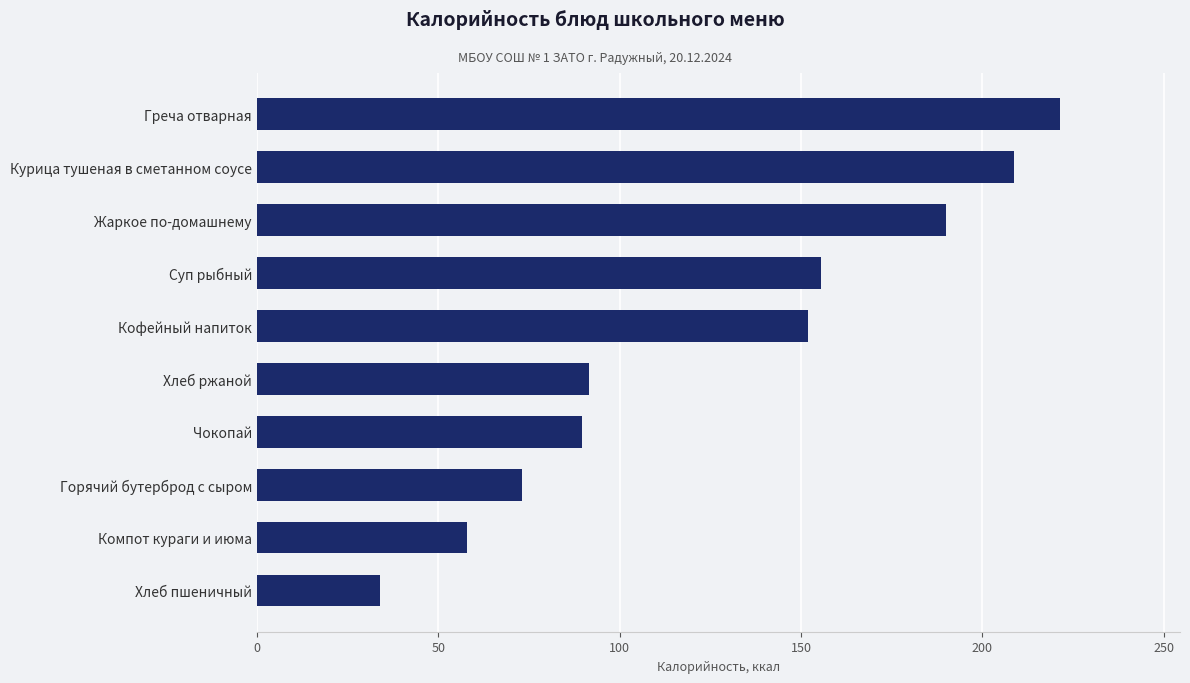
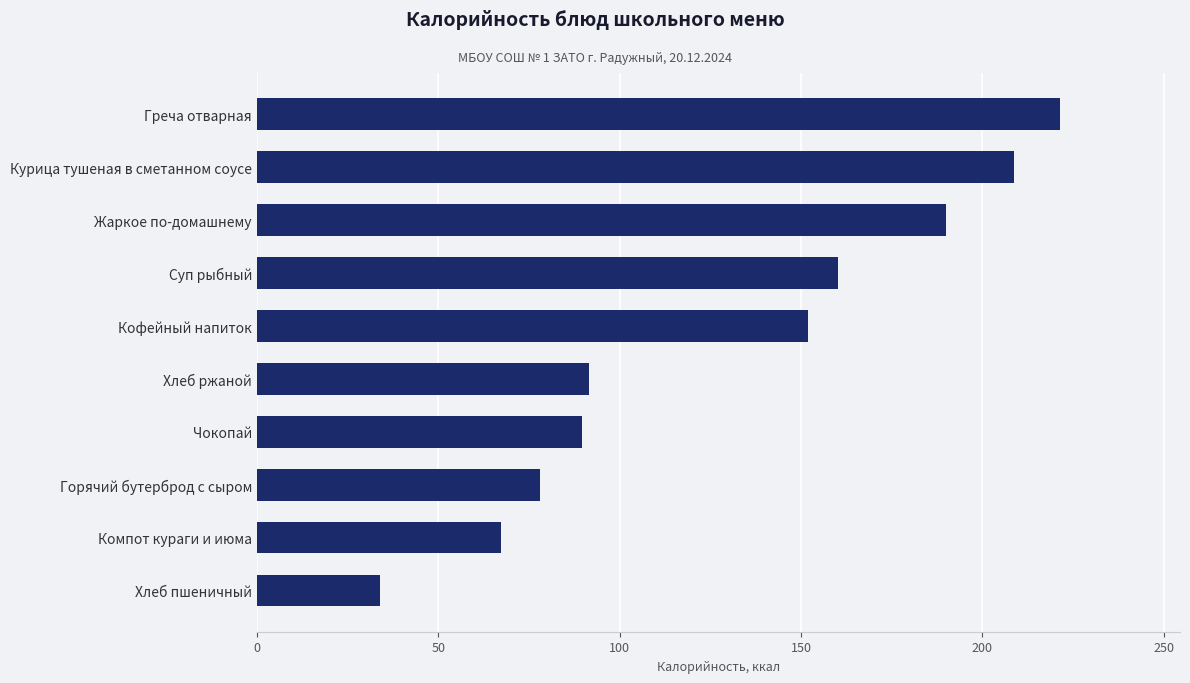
Суп рыбный: 156 -> 160
Горячий бутерброд с сыром: 73 -> 78
Компот кураги и июма: 58 -> 67
